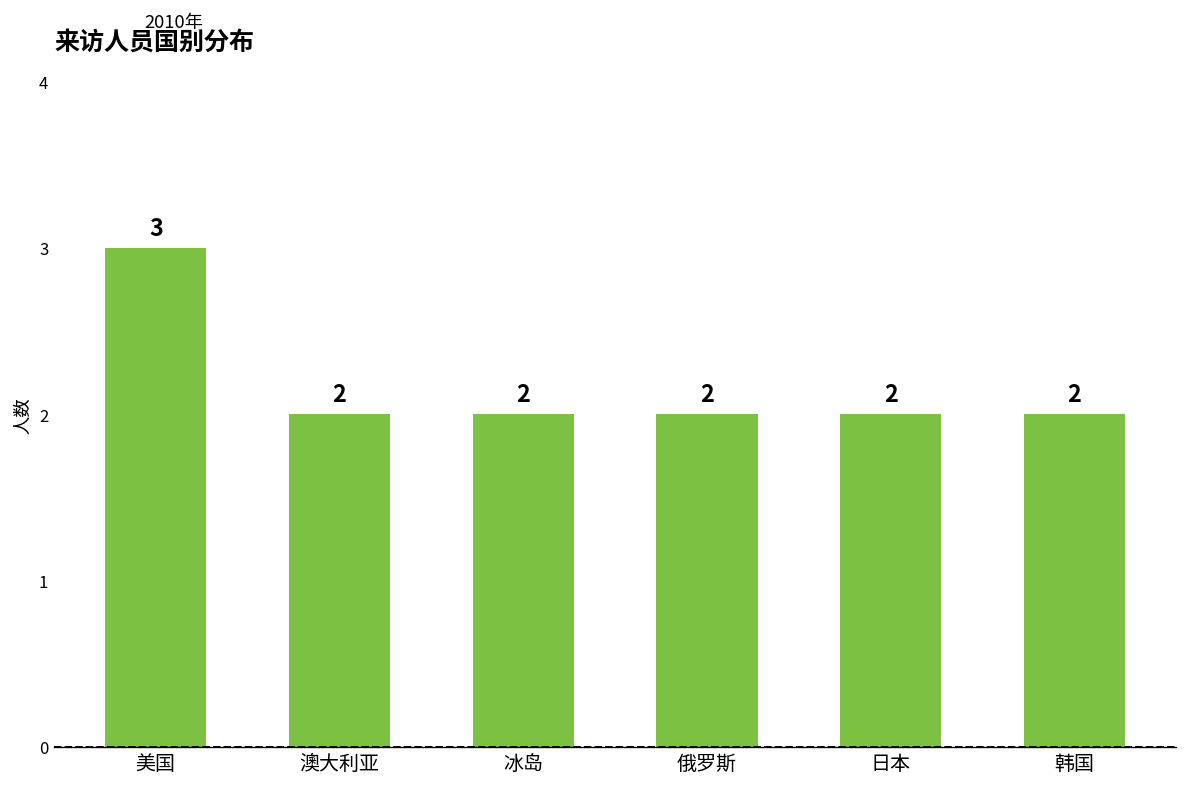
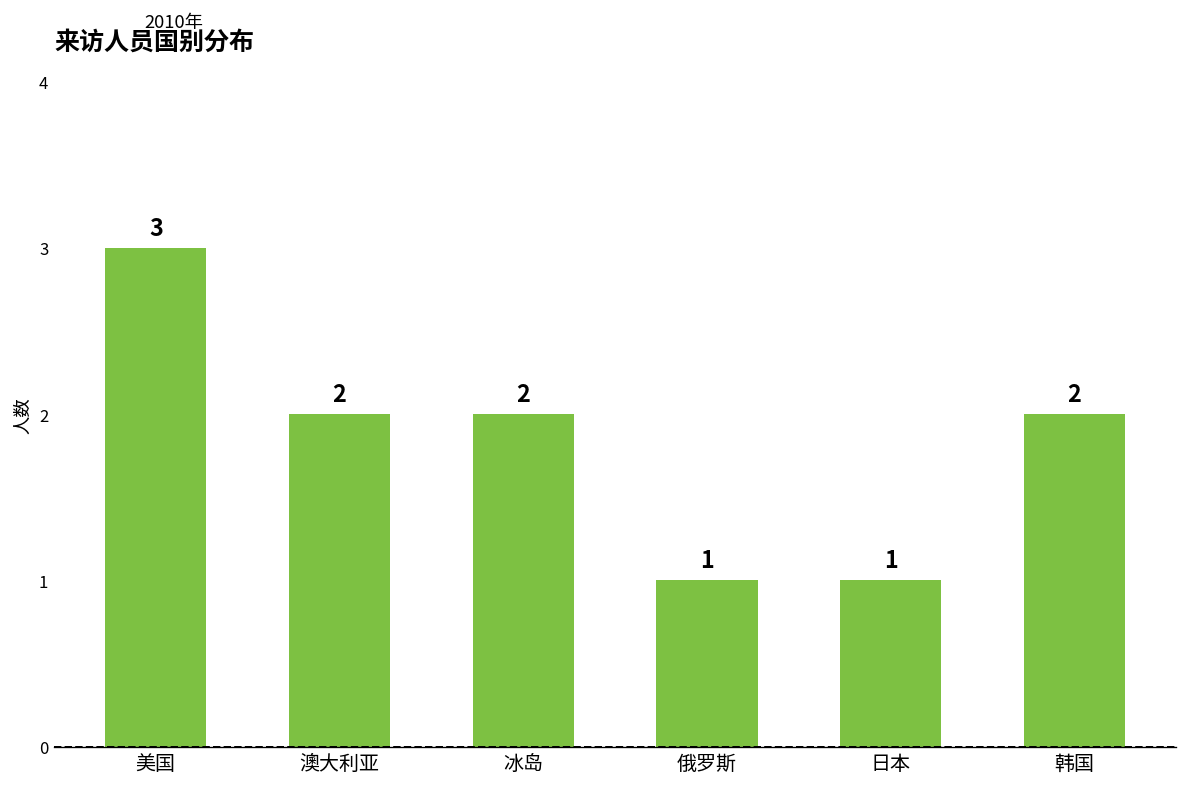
俄罗斯: 2 -> 1
日本: 2 -> 1
